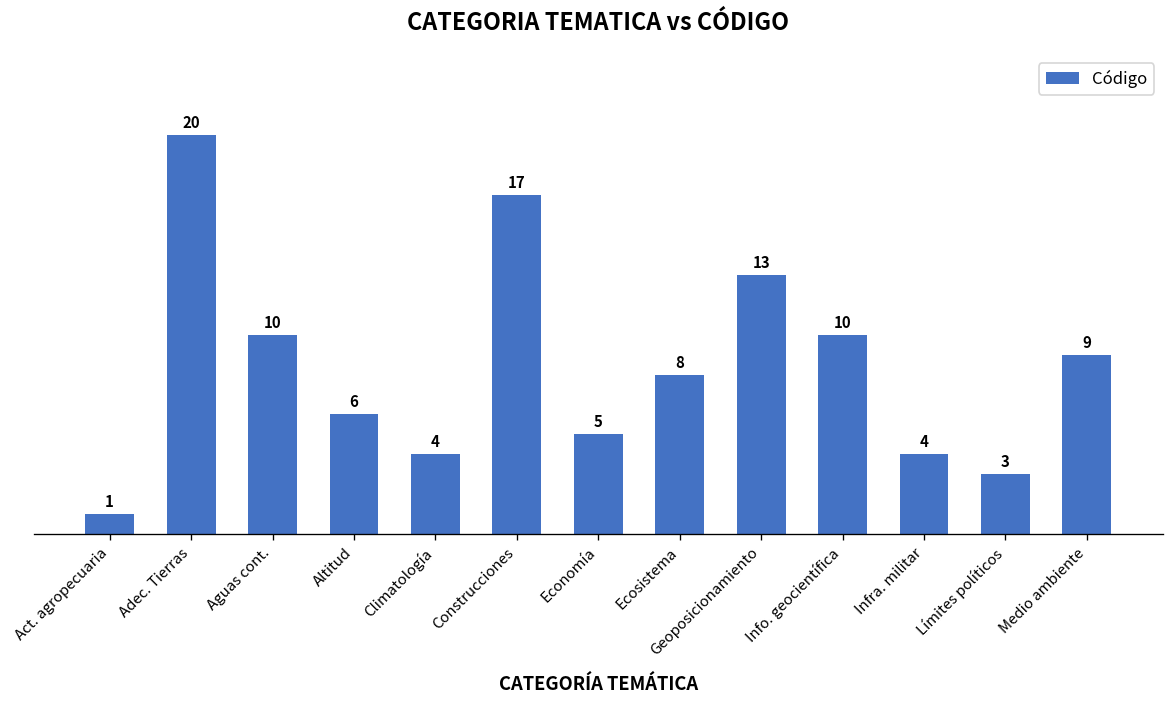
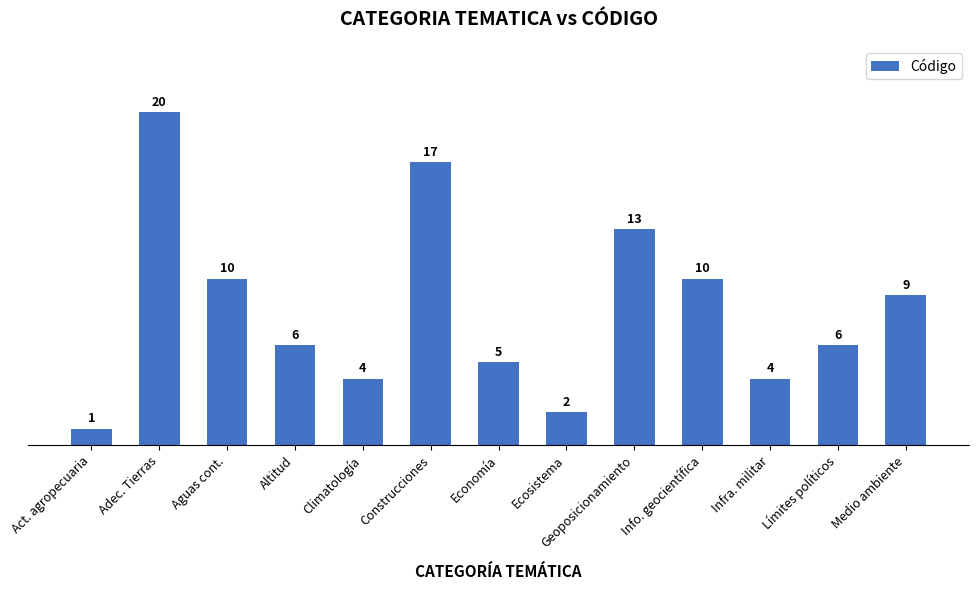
Ecosistema: 8 -> 2
Límites políticos: 3 -> 6
